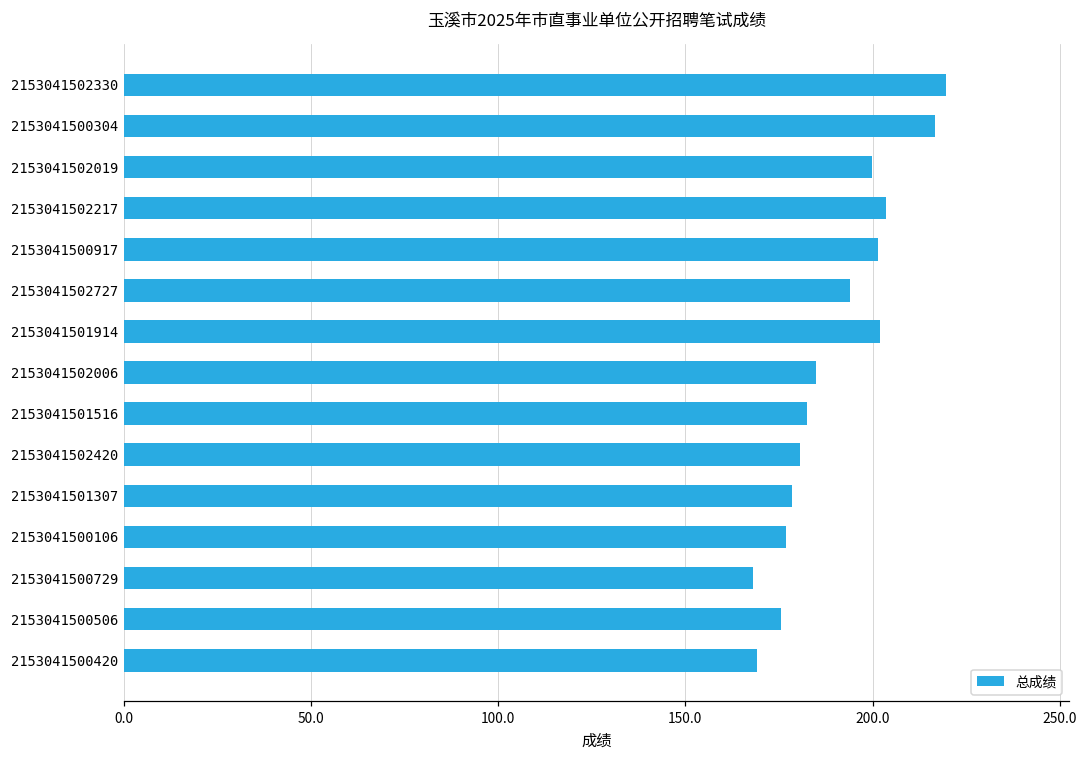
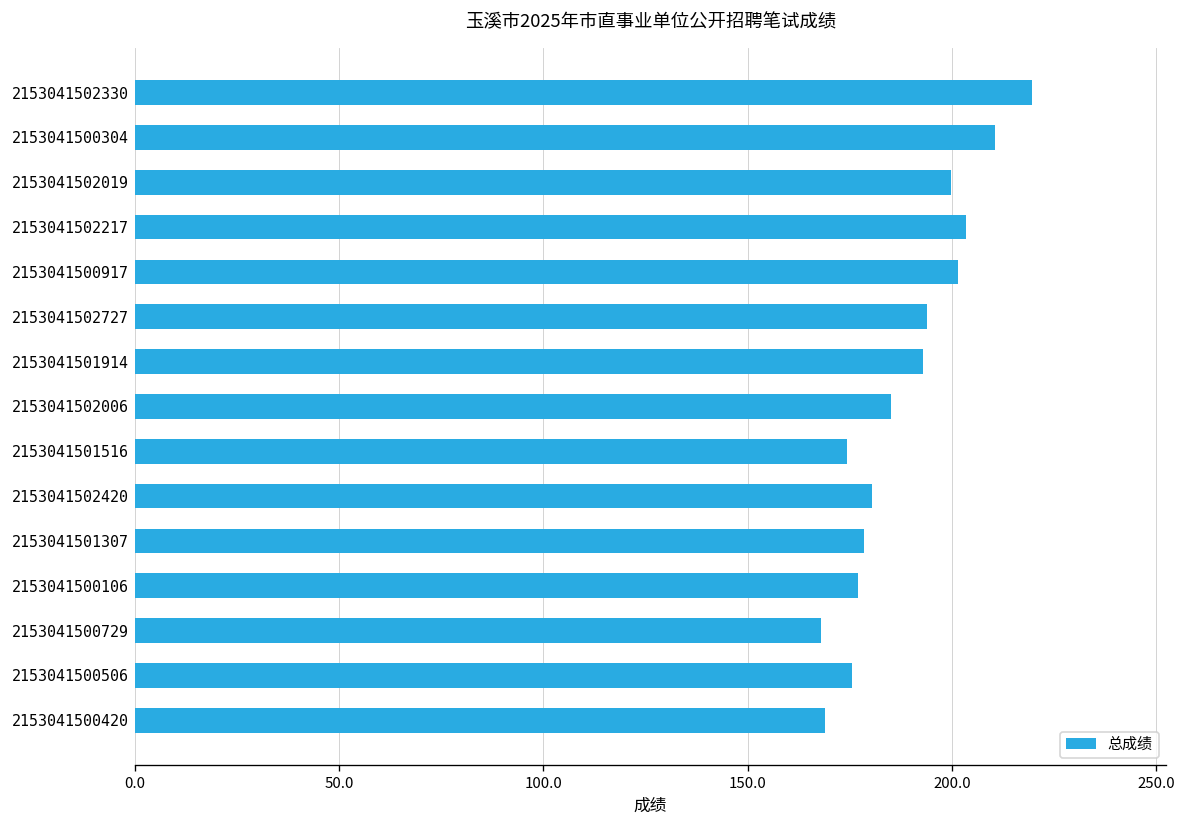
2153041500304: 217 -> 211
2153041501914: 202 -> 193
2153041501516: 183 -> 174
